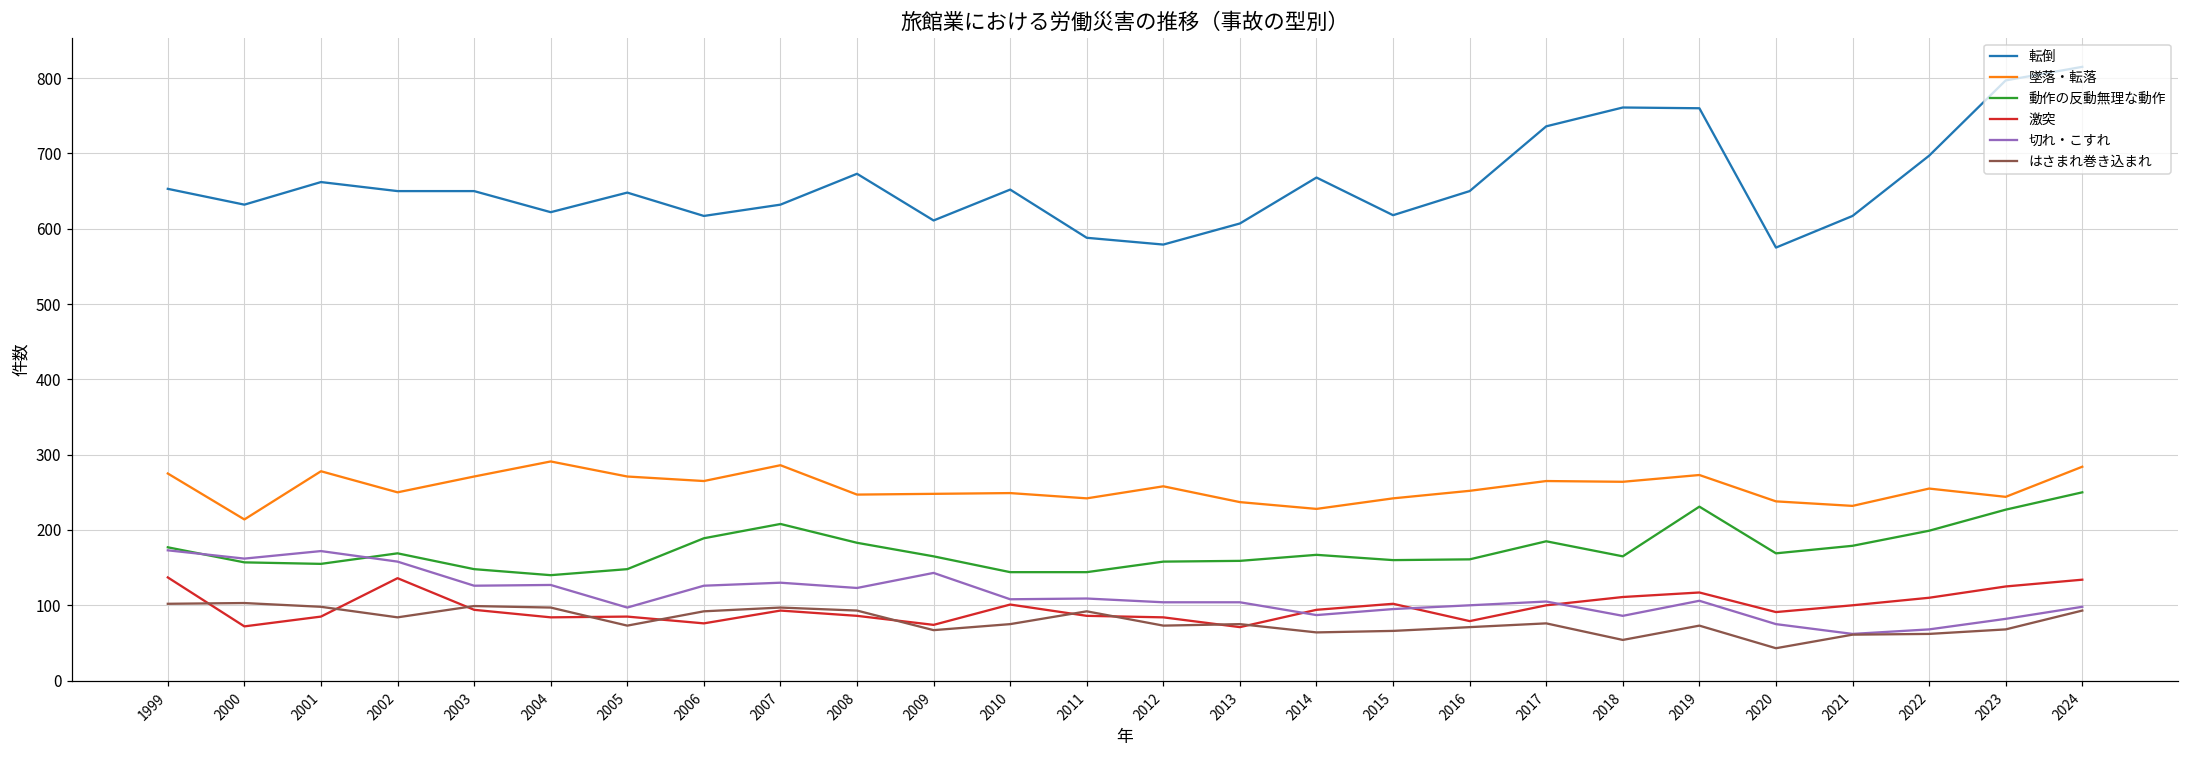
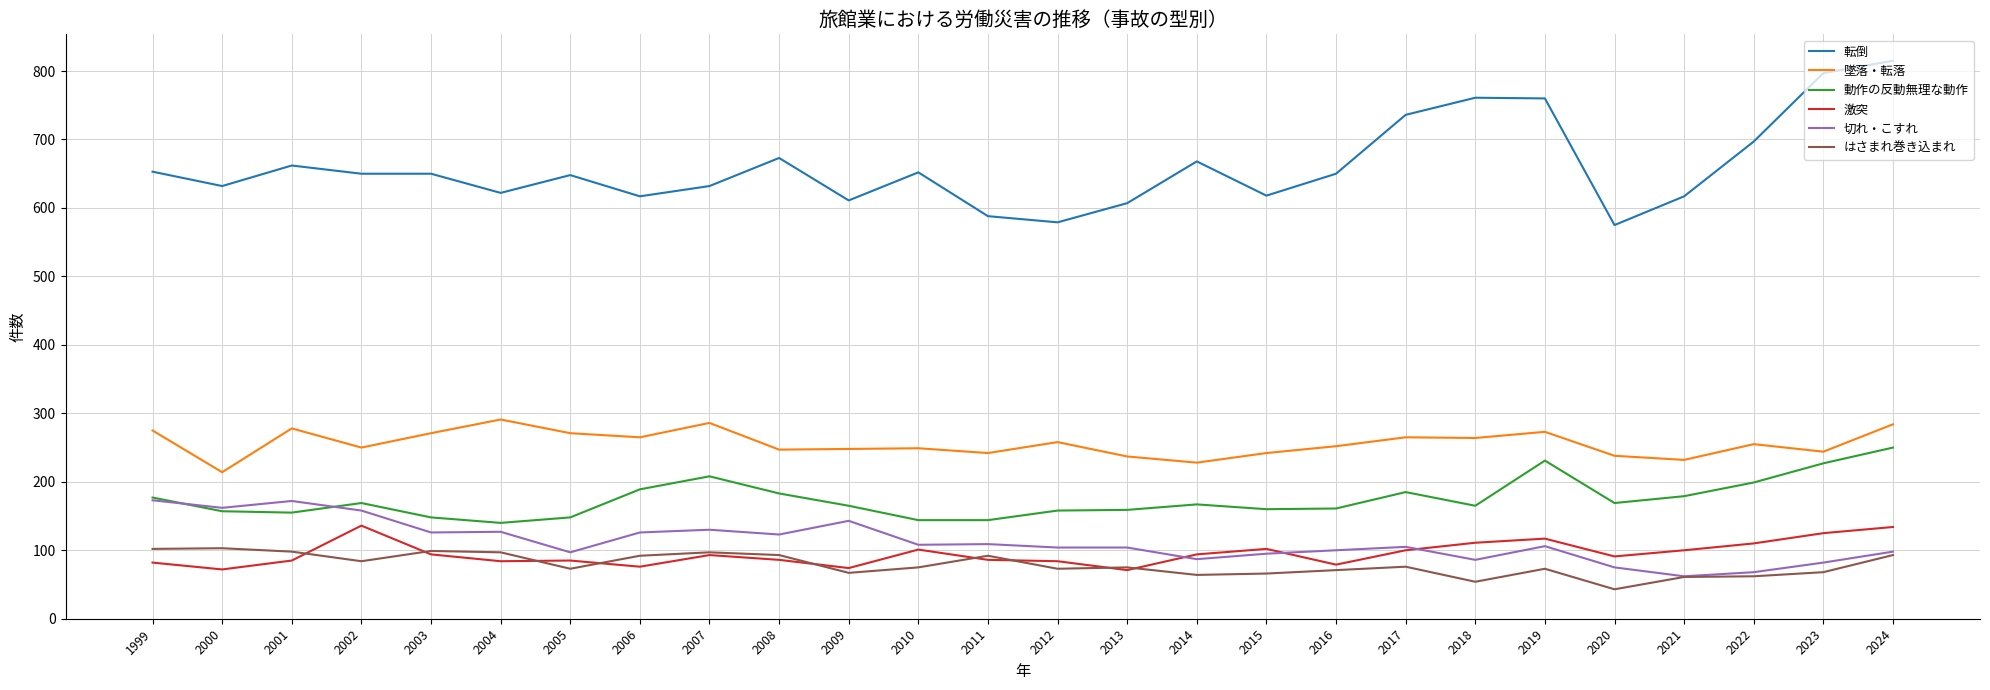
激突, 1999: 140 -> 80
